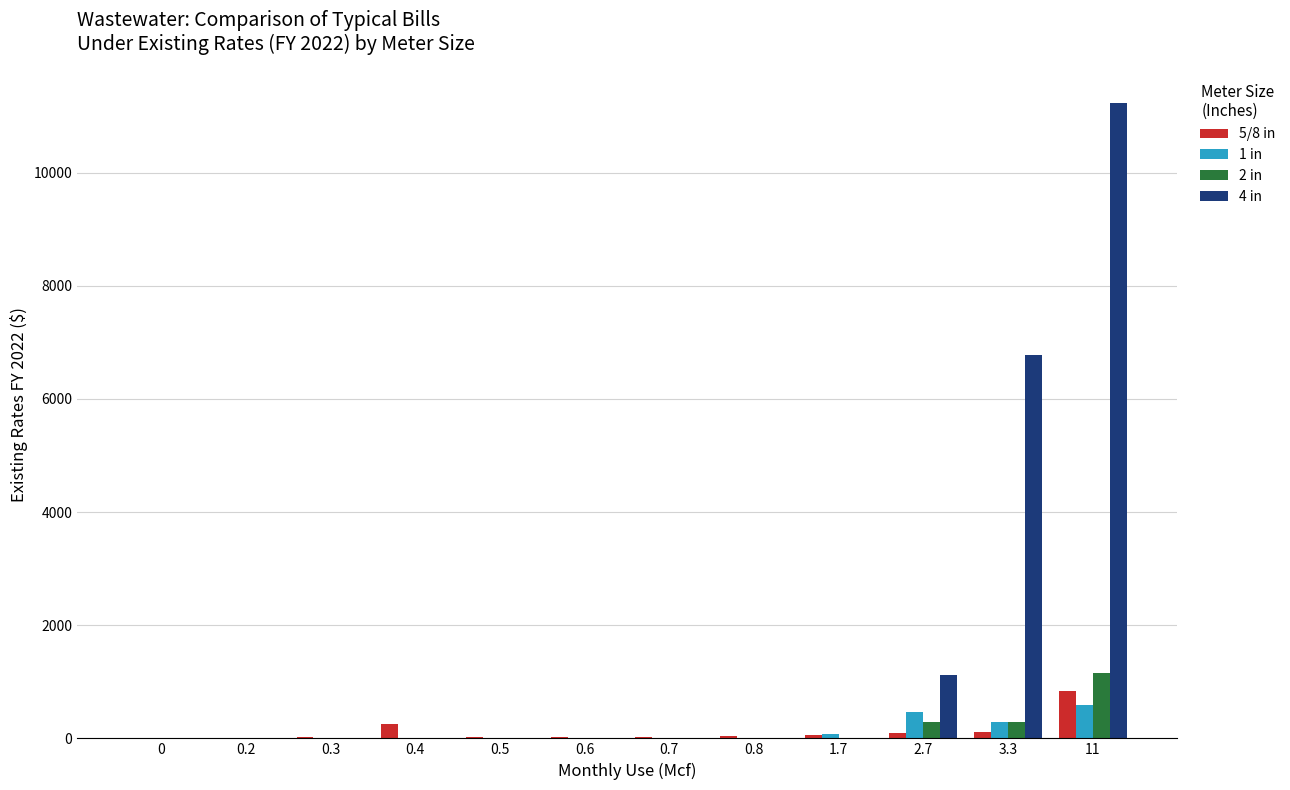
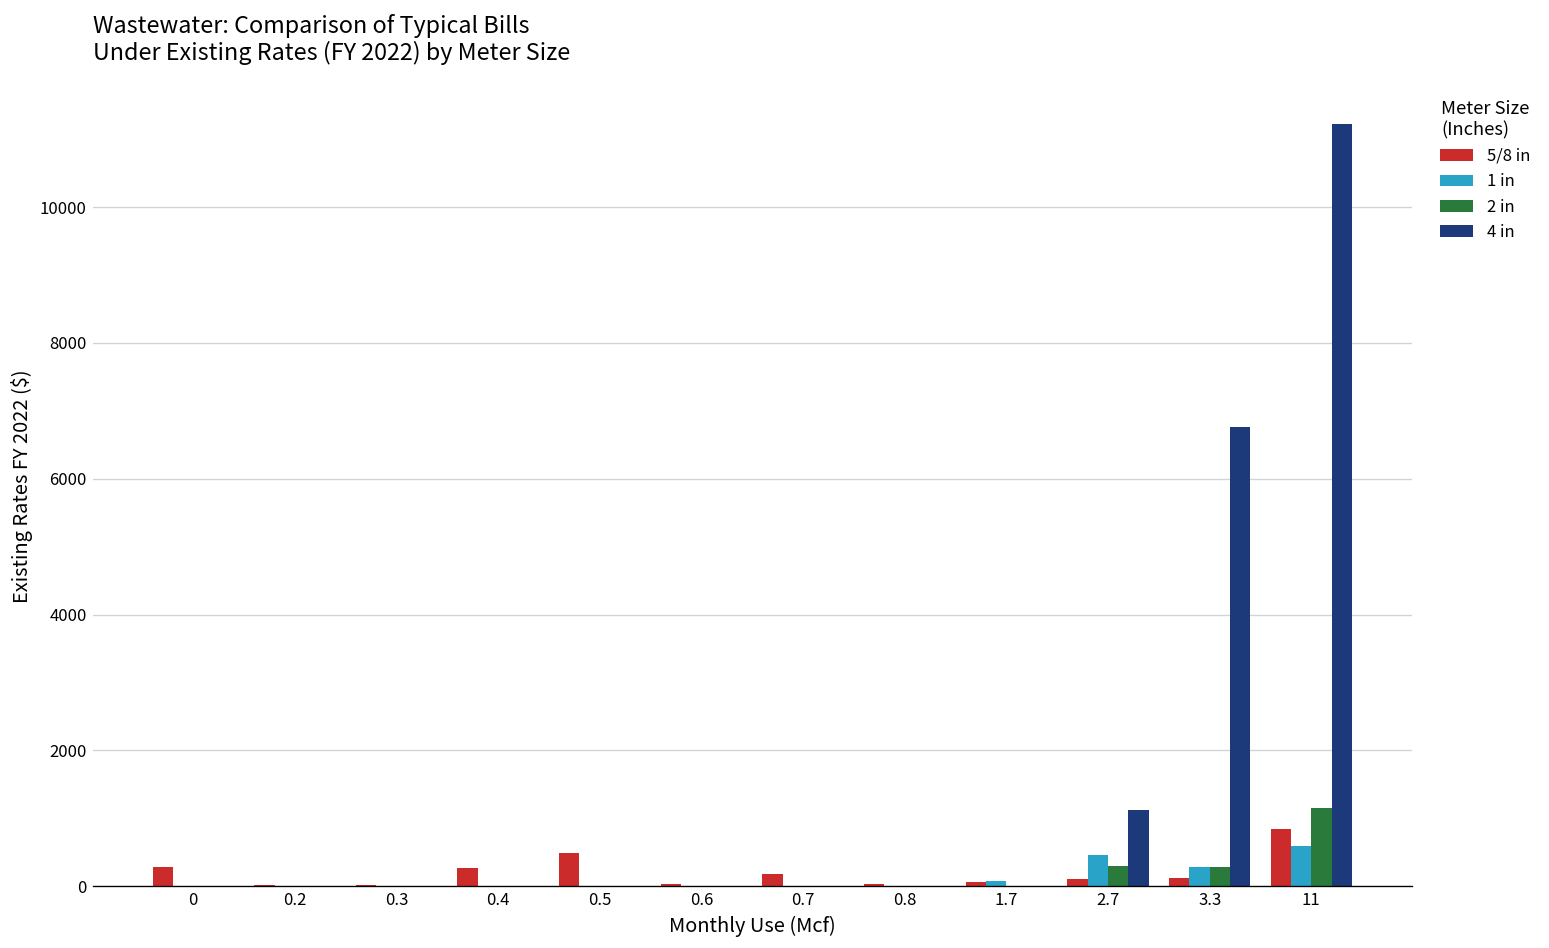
5/8 in, 0: 0 -> 300
5/8 in, 0.5: 0 -> 500
5/8 in, 0.7: 0 -> 200
